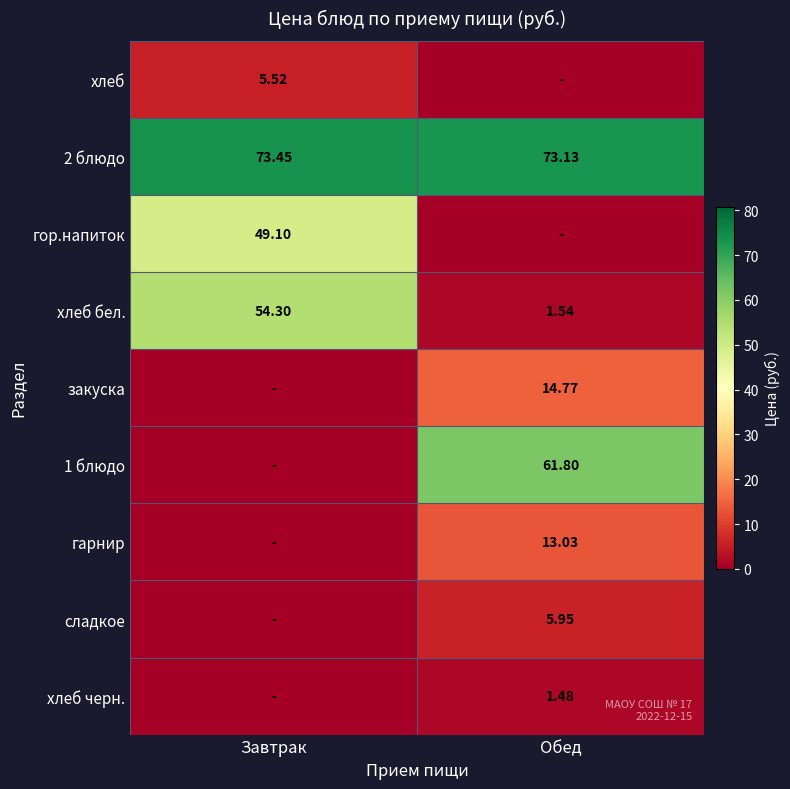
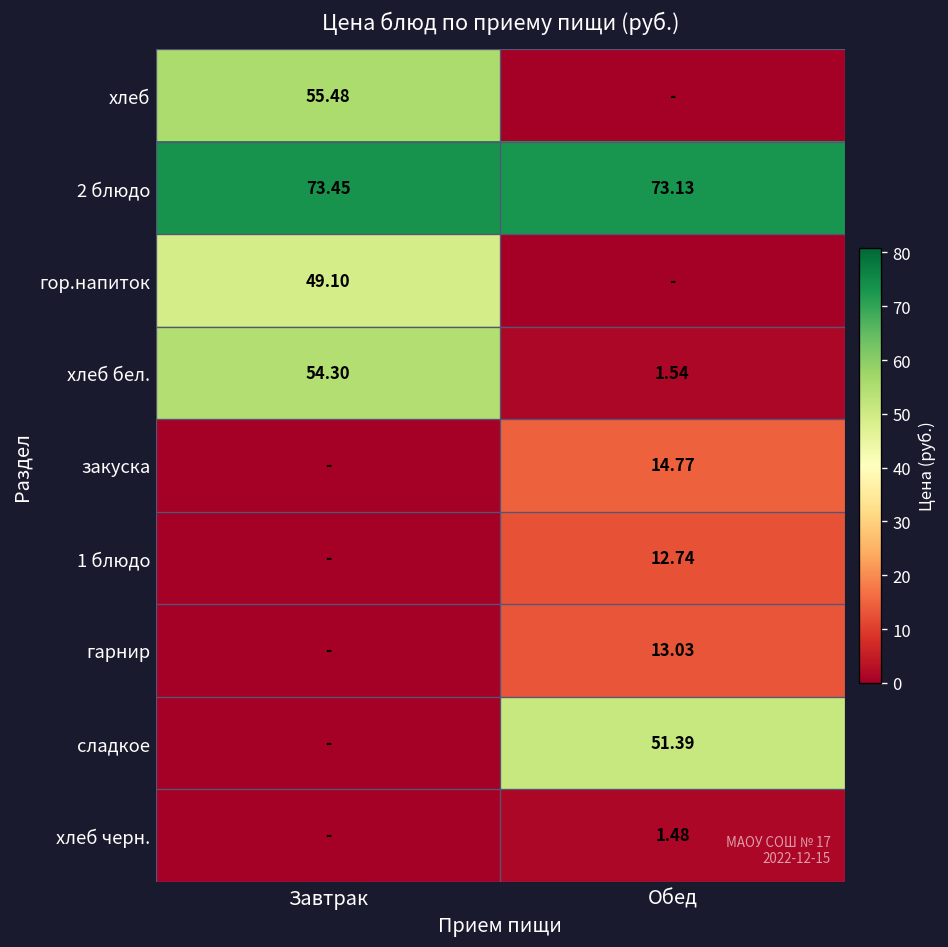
хлеб, Завтрак: 5.52 -> 55.48
1 блюдо, Обед: 61.80 -> 12.74
сладкое, Обед: 5.95 -> 51.39
